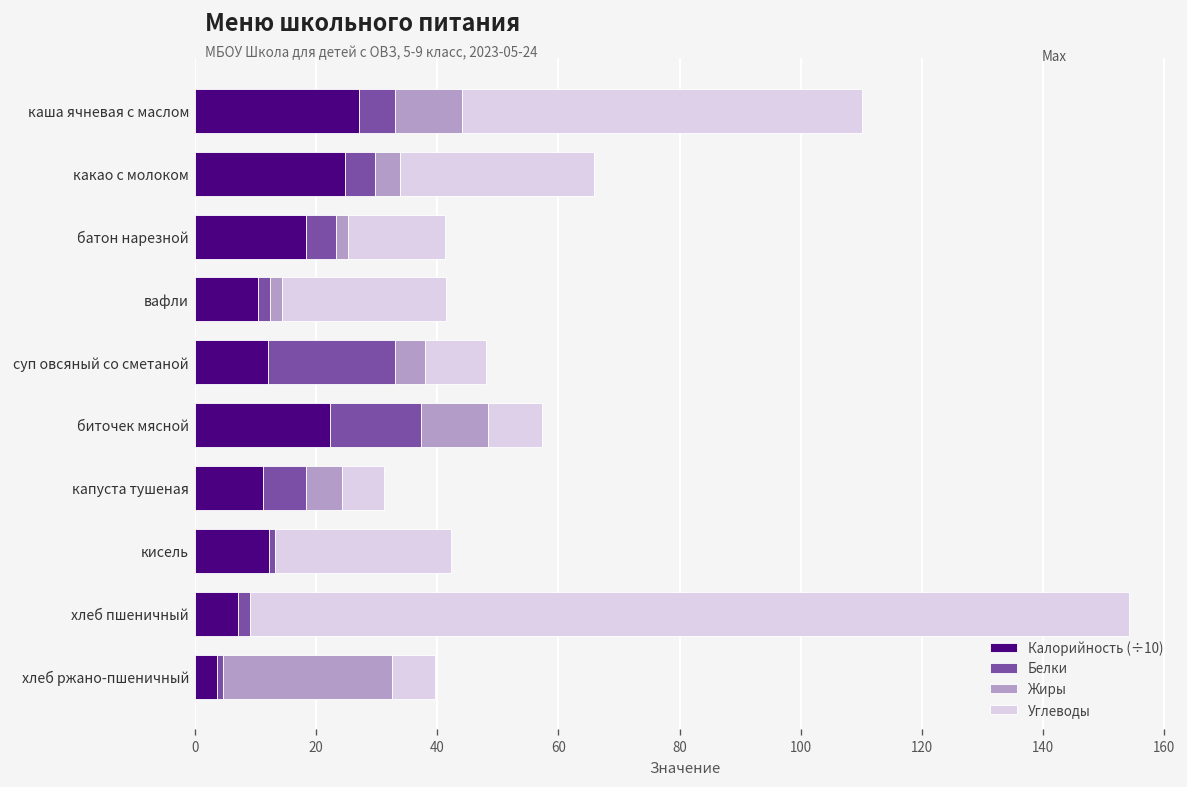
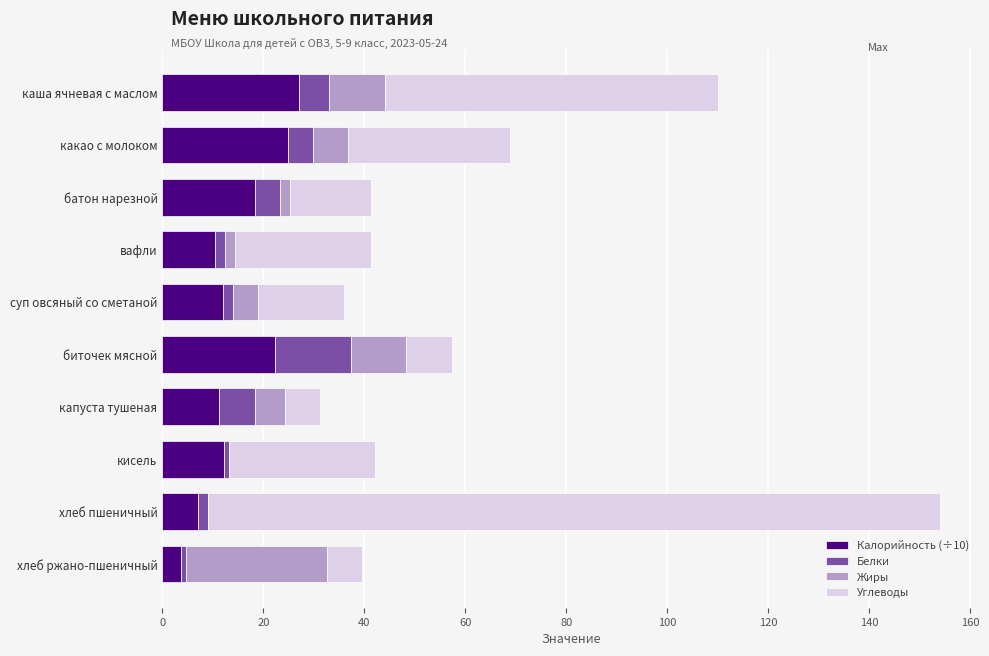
Жиры, какао с молоком: 4 -> 7
Белки, суп овсяный со сметаной: 21 -> 2
Углеводы, суп овсяный со сметаной: 10 -> 17
